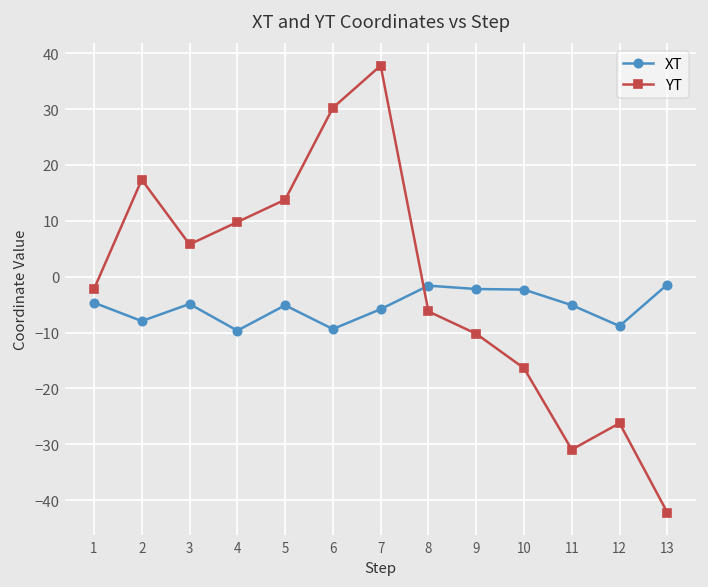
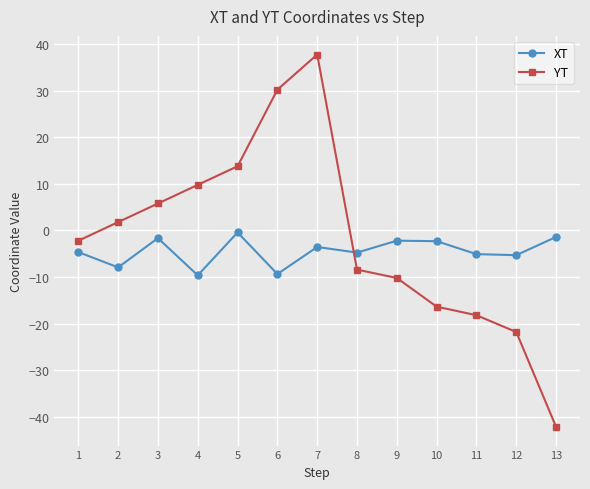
YT, 2: 17 -> 2
XT, 3: -5 -> -2
XT, 5: -5 -> 0
XT, 7: -6 -> -4
XT, 8: -2 -> -5
YT, 8: -6 -> -8
YT, 11: -31 -> -18
XT, 12: -9 -> -5
YT, 12: -26 -> -22
